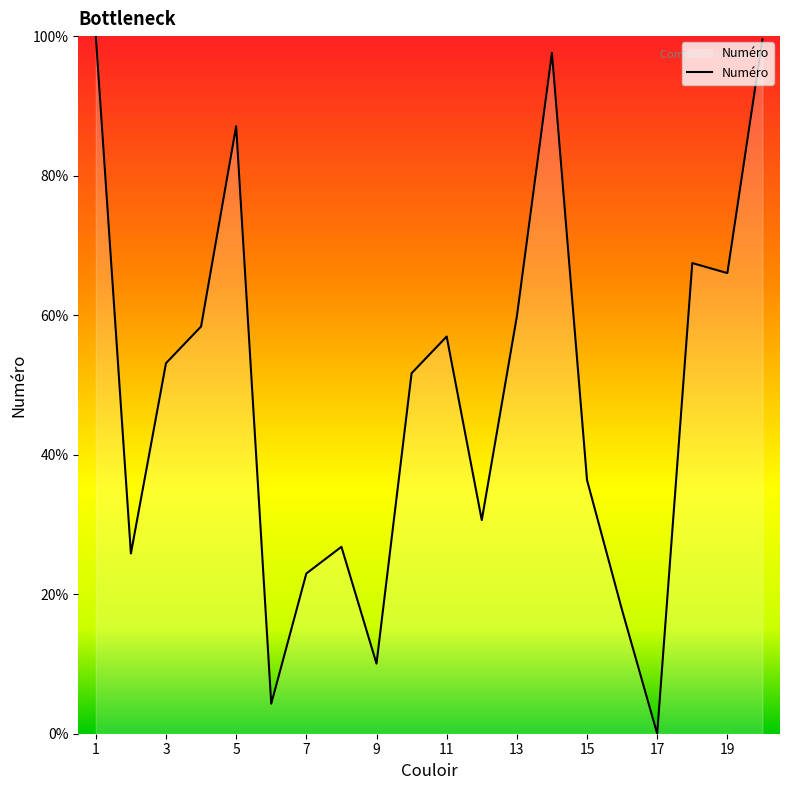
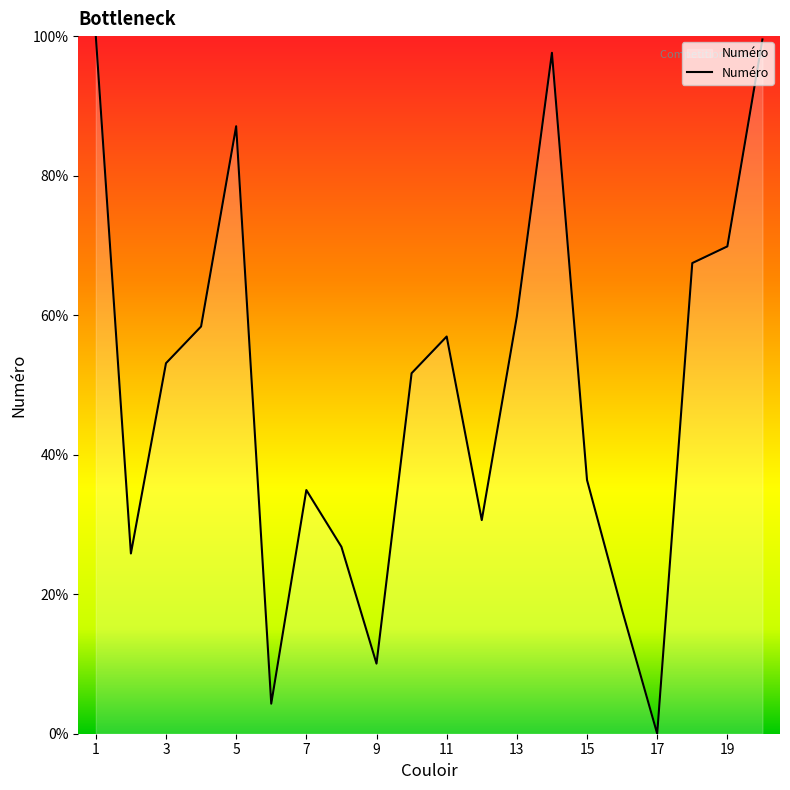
7: 23% -> 35%
19: 66% -> 70%
